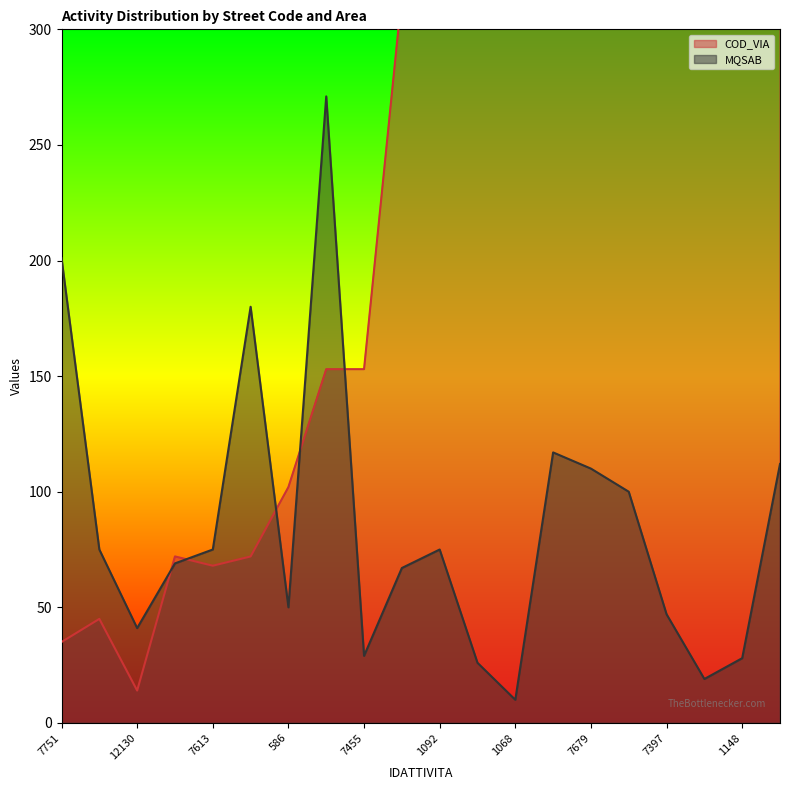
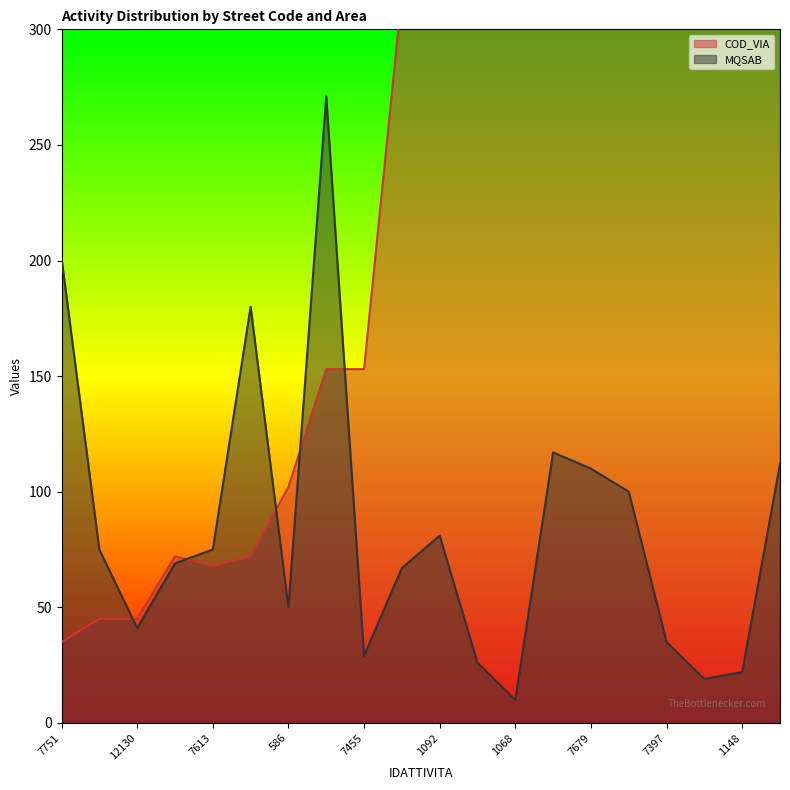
COD_VIA, 12130: 14 -> 45
MQSAB, 1092: 75 -> 81
MQSAB, 7397: 47 -> 35
MQSAB, 1148: 28 -> 22
